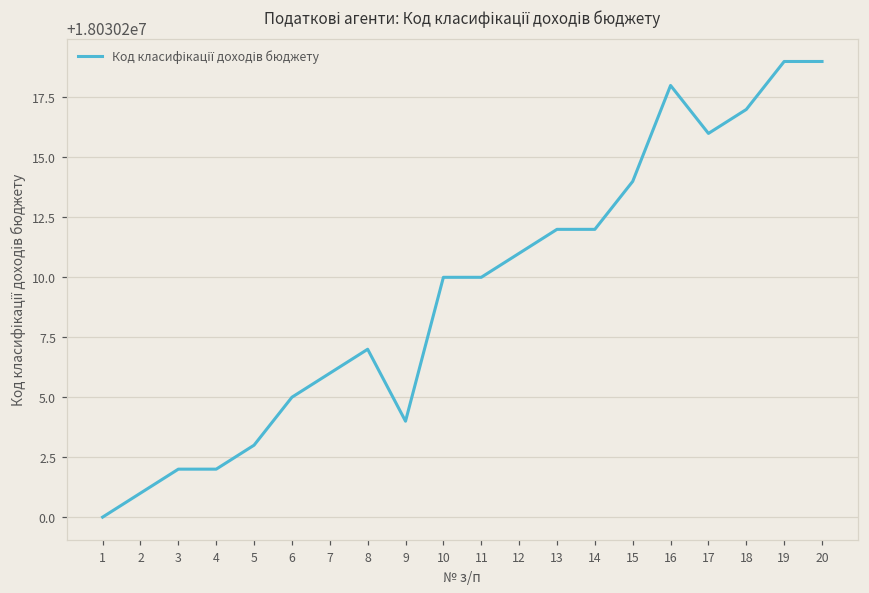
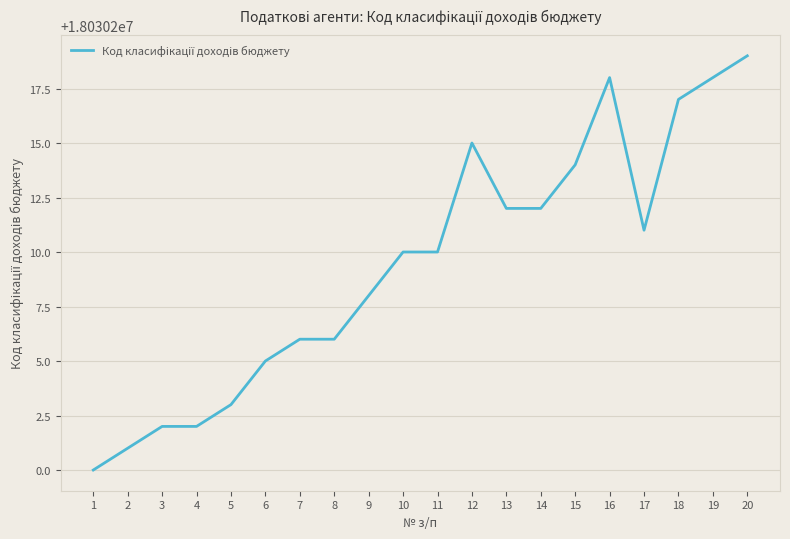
8: 18030207 -> 18030206
9: 18030204 -> 18030208
12: 18030211 -> 18030215
17: 18030216 -> 18030211
19: 18030219 -> 18030218
